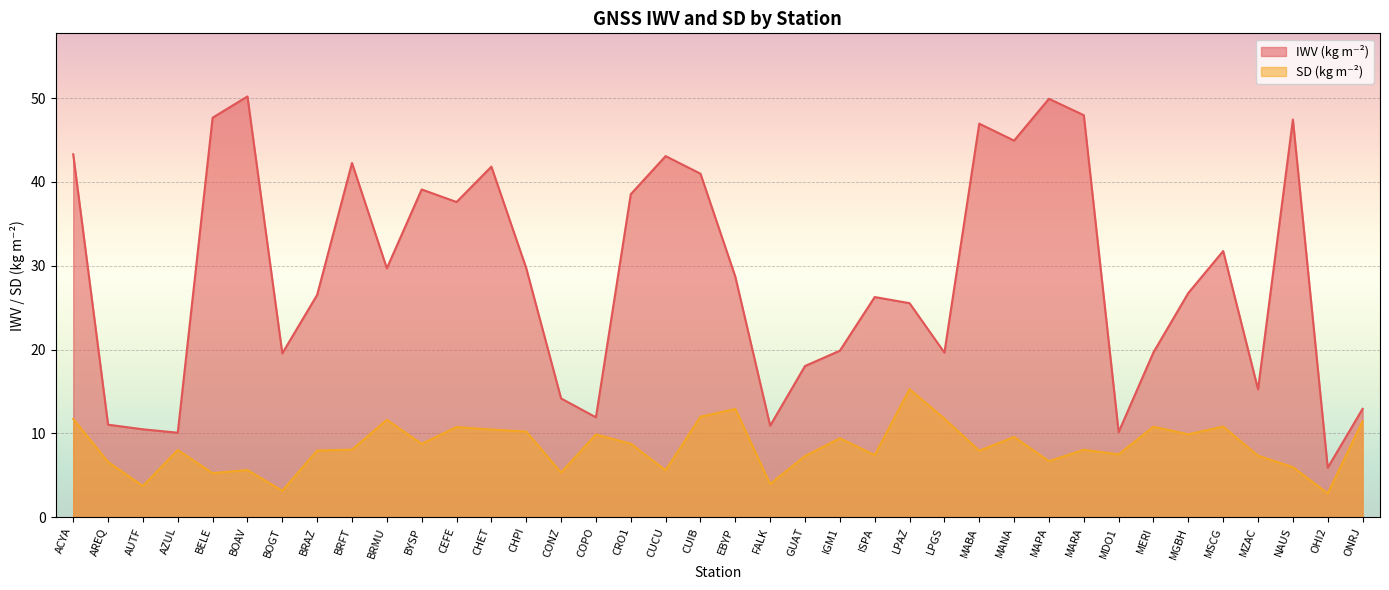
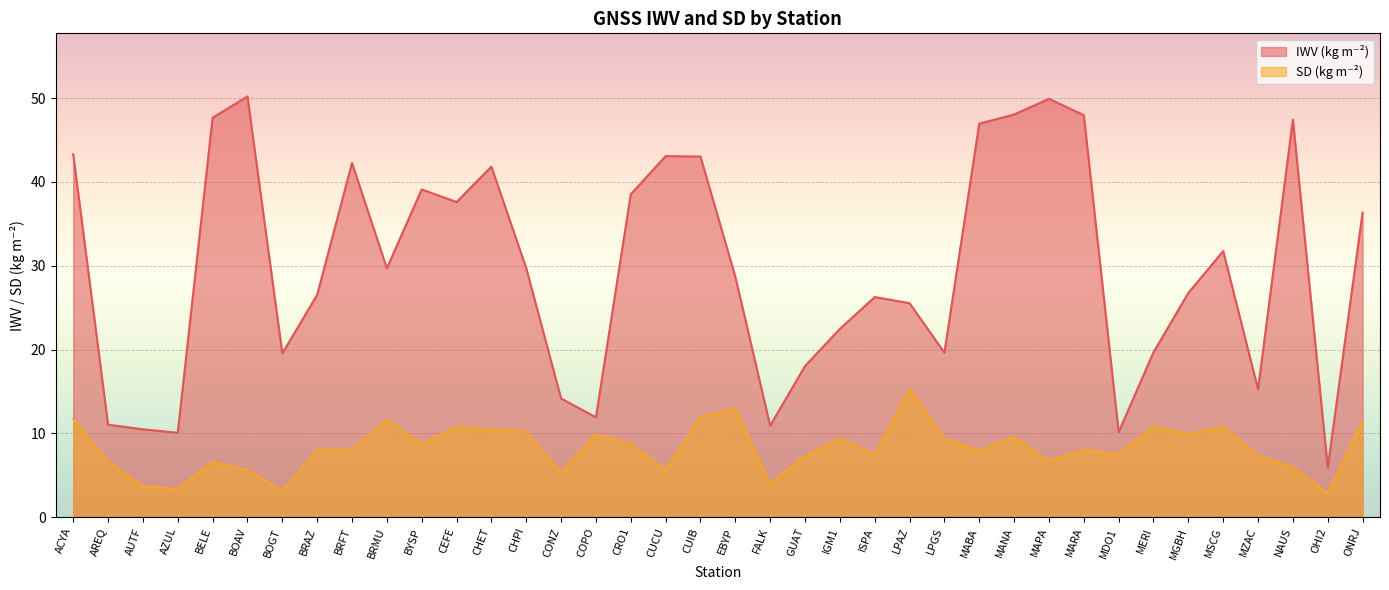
SD (kg m⁻²), AZUL: 8 -> 3
SD (kg m⁻²), BELE: 5 -> 7
IWV (kg m⁻²), CUIB: 41 -> 43
IWV (kg m⁻²), IGM1: 20 -> 22
SD (kg m⁻²), LPGS: 12 -> 9
IWV (kg m⁻²), MANA: 45 -> 48
IWV (kg m⁻²), ONRJ: 13 -> 36
